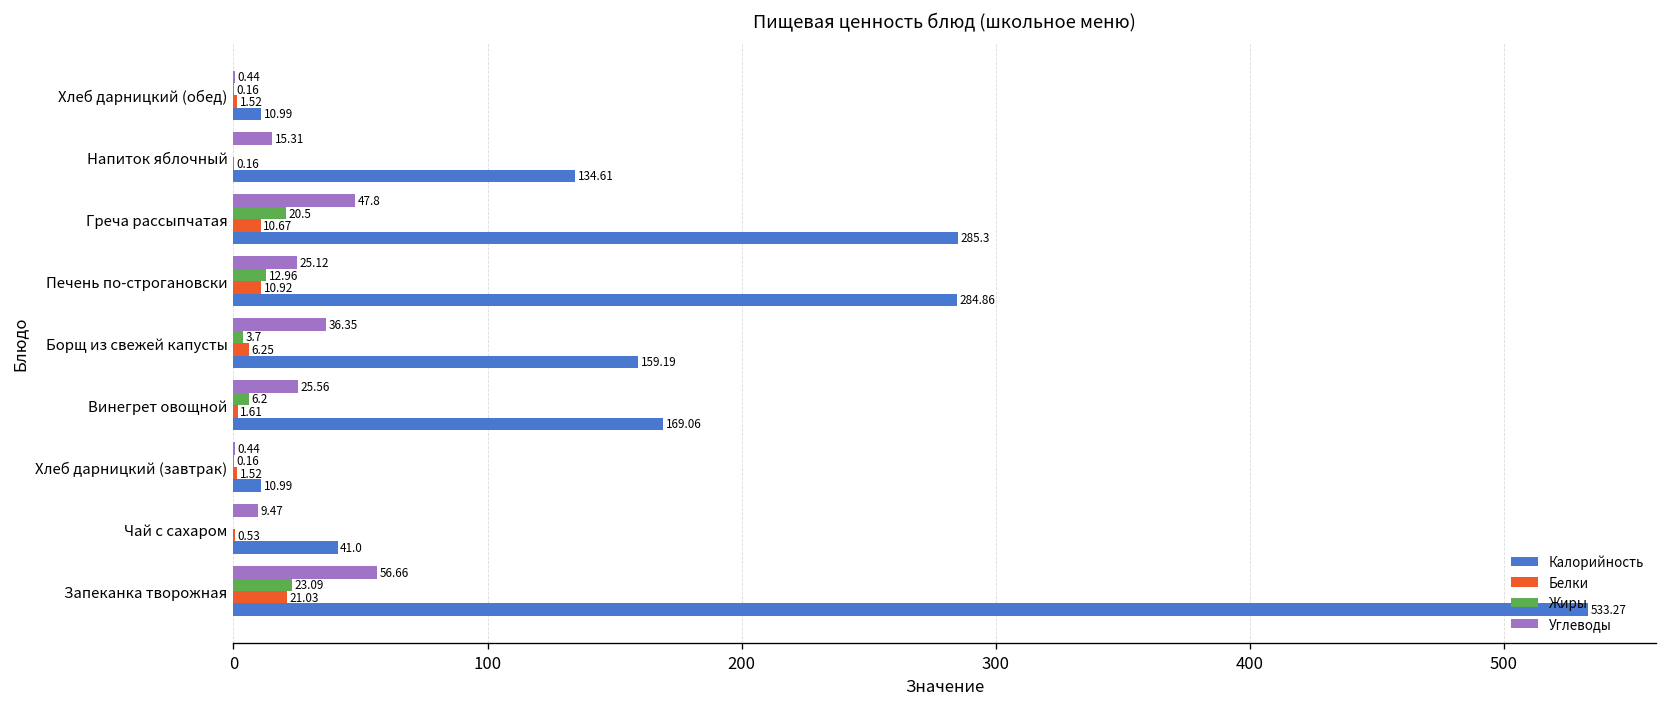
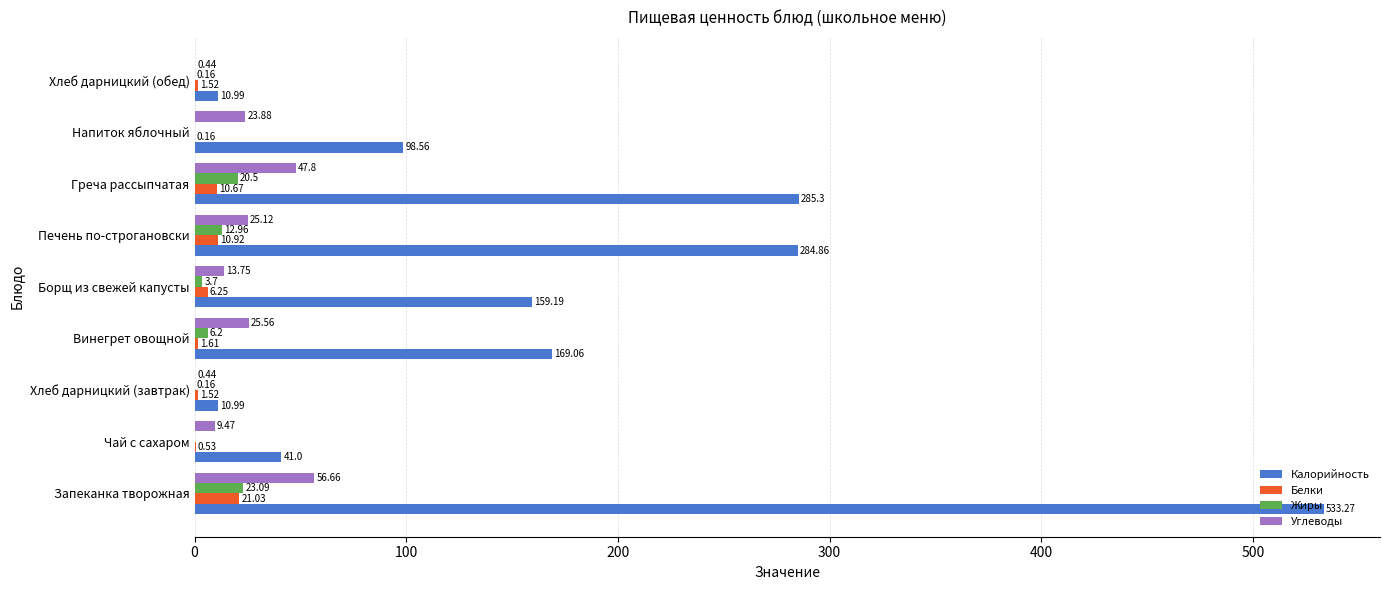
Углеводы, Напиток яблочный: 15.31 -> 23.88
Калорийность, Напиток яблочный: 134.61 -> 98.56
Углеводы, Борщ из свежей капусты: 36.35 -> 13.75
